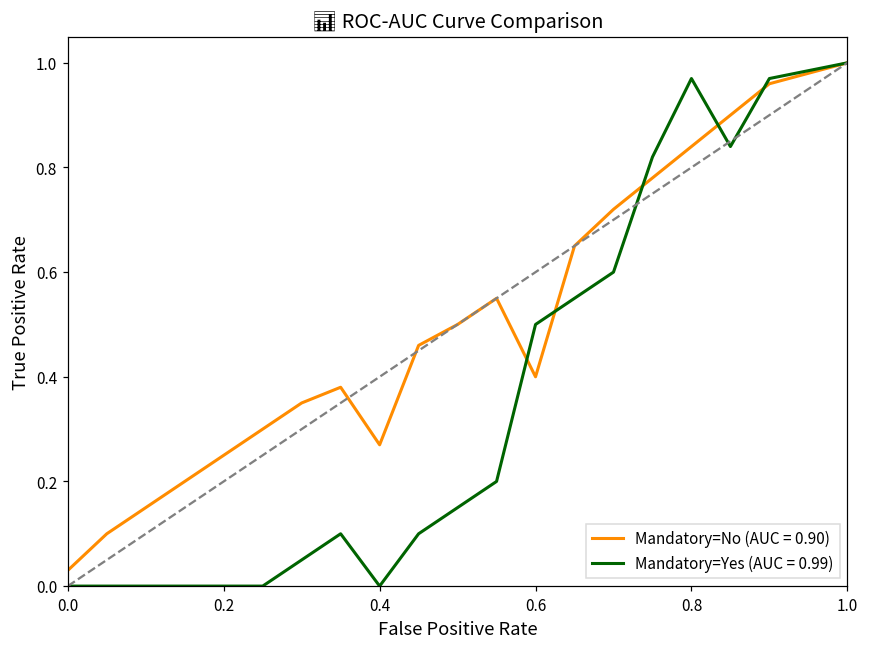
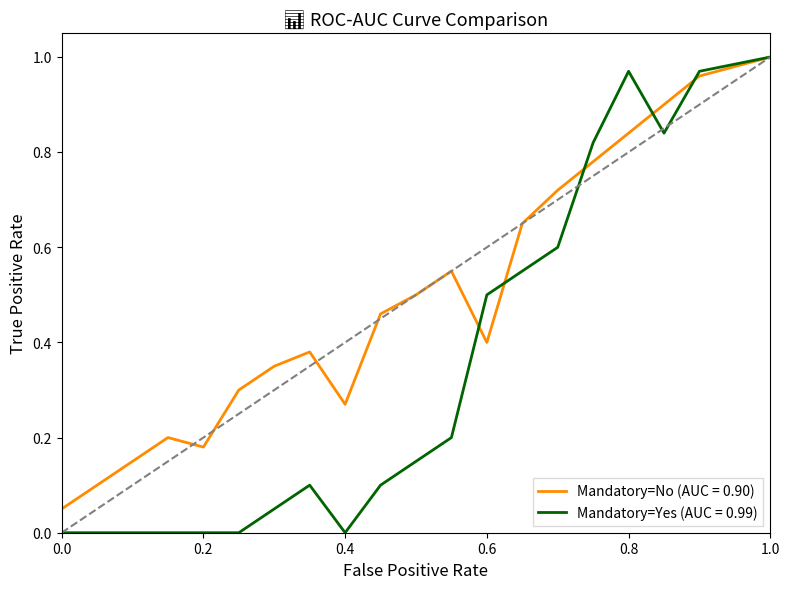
Mandatory=No (AUC = 0.90), 0.0: 0.03 -> 0.05
Mandatory=No (AUC = 0.90), 0.2: 0.25 -> 0.18
